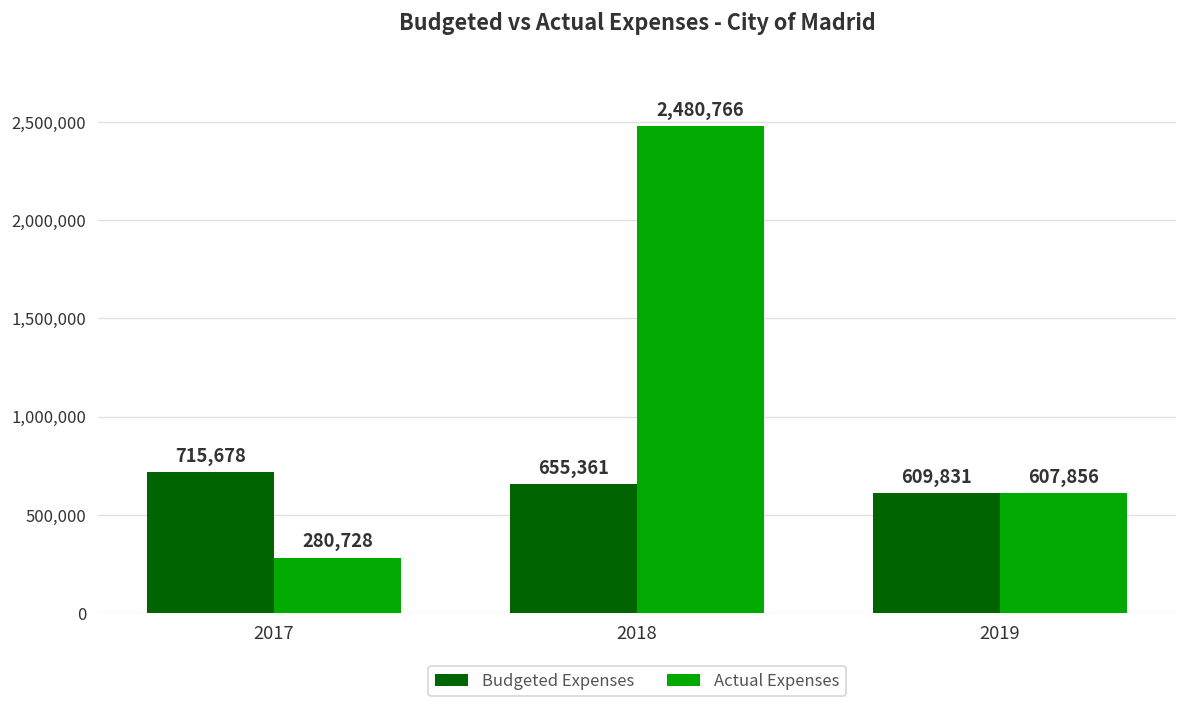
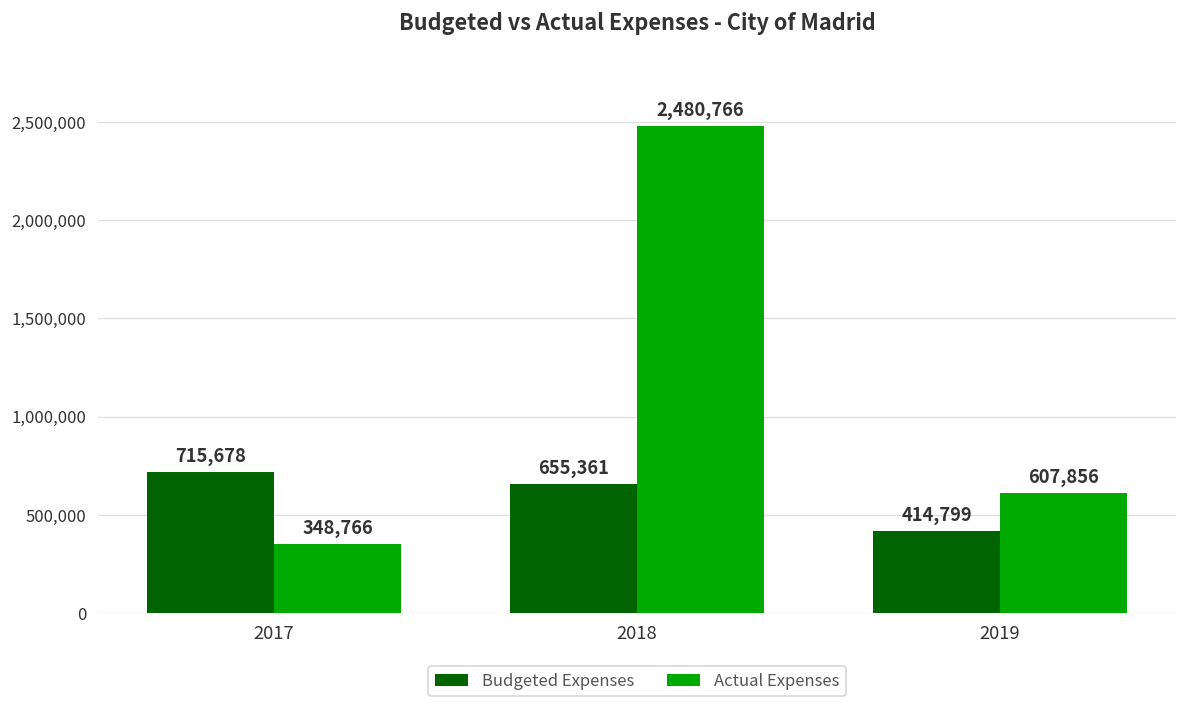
Actual Expenses, 2017: 280,728 -> 348,766
Budgeted Expenses, 2019: 609,831 -> 414,799
